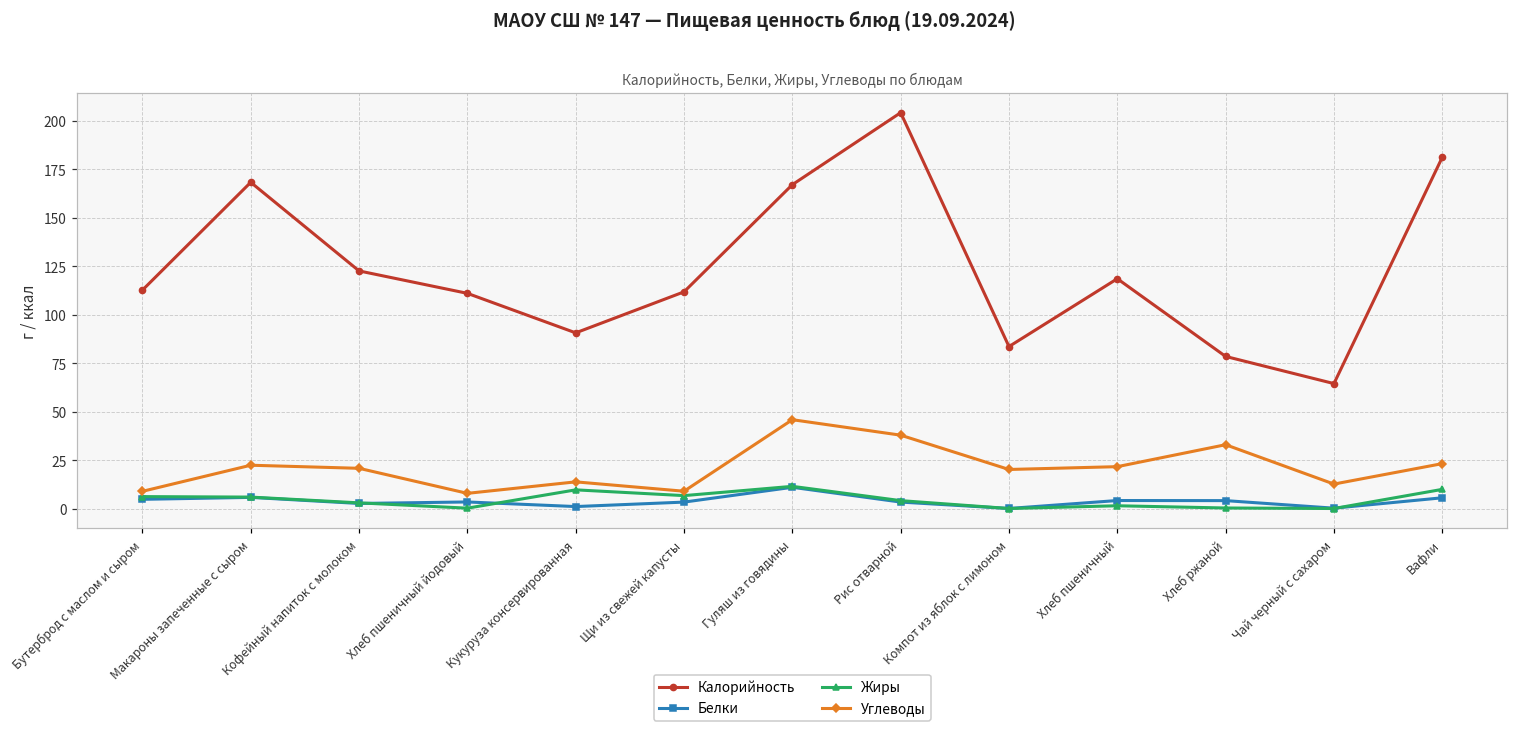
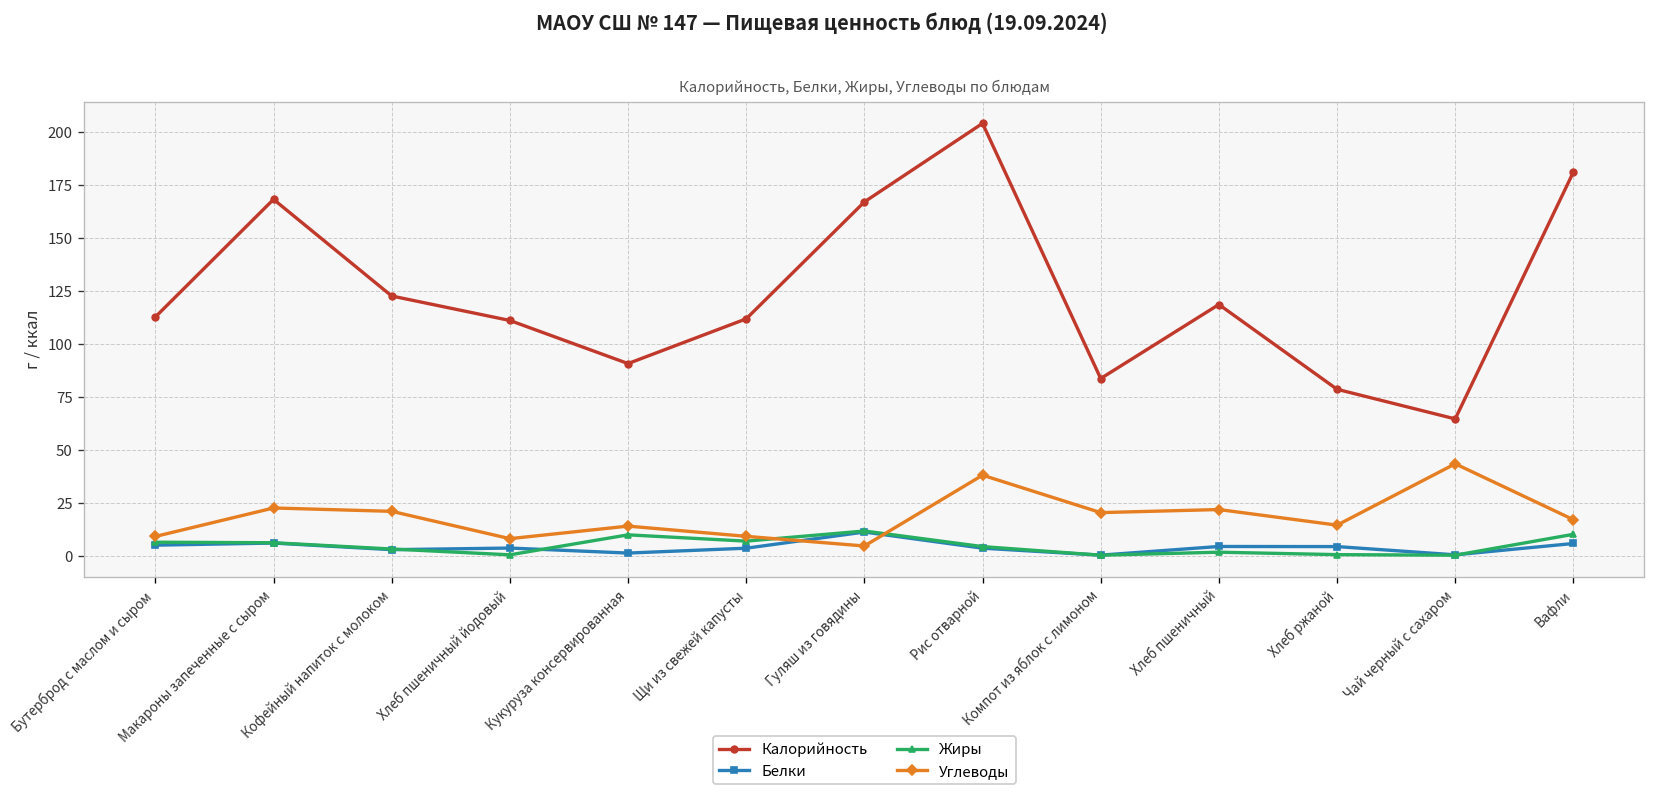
Углеводы, Гуляш из говядины: 46 -> 5
Углеводы, Хлеб ржаной: 33 -> 14
Углеводы, Чай черный с сахаром: 13 -> 43
Углеводы, Вафли: 23 -> 17
